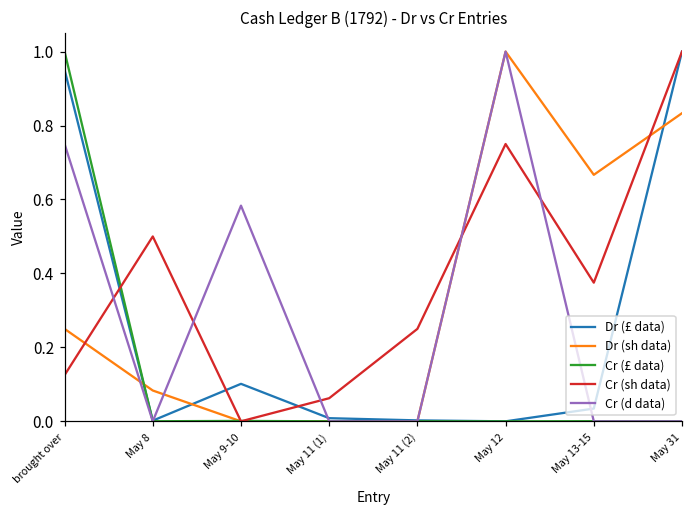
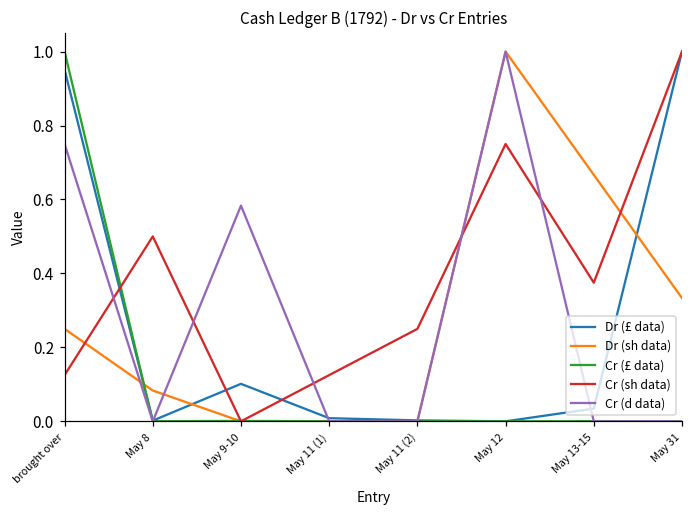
Cr (sh data), May 11 (1): 0.06 -> 0.13
Dr (sh data), May 31: 0.83 -> 0.33
